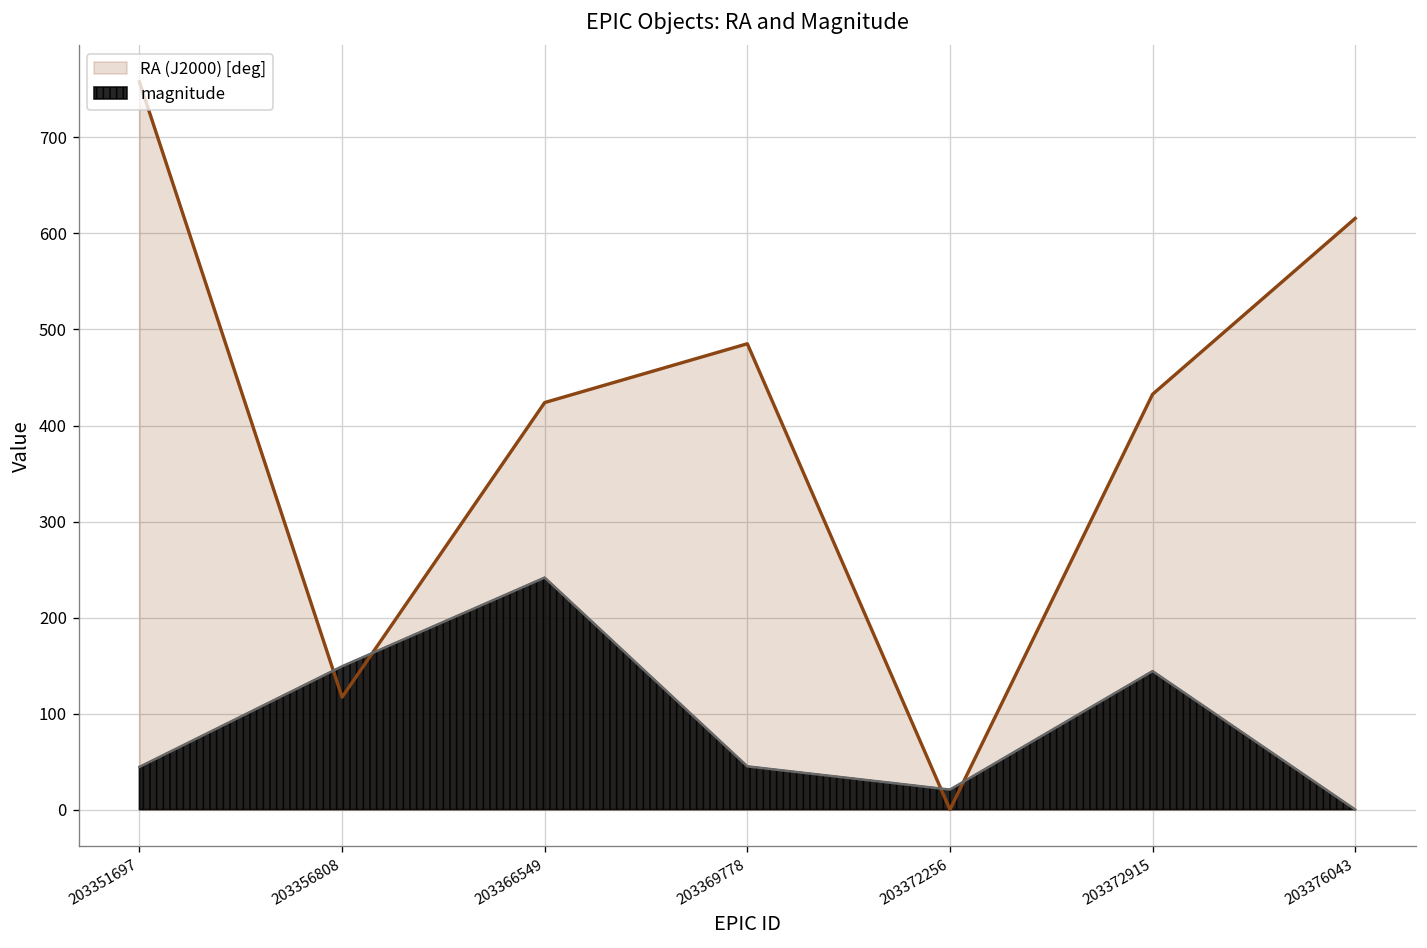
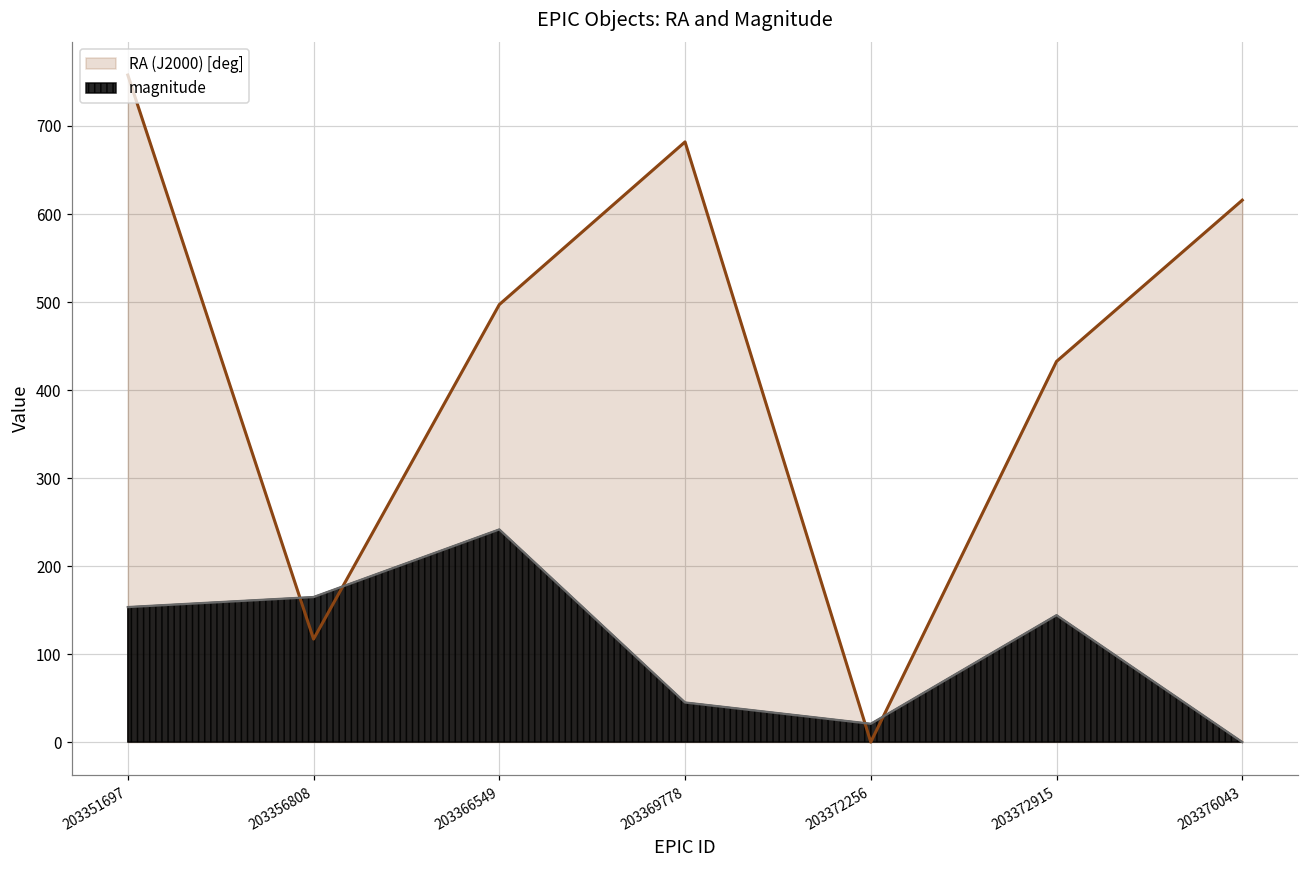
magnitude, 203351697: 40 -> 150
magnitude, 203356808: 150 -> 160
RA (J2000) [deg], 203366549: 420 -> 500
RA (J2000) [deg], 203369778: 490 -> 680
